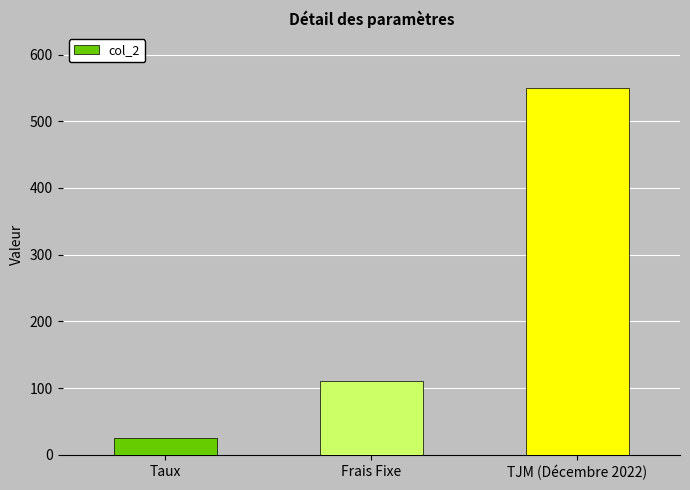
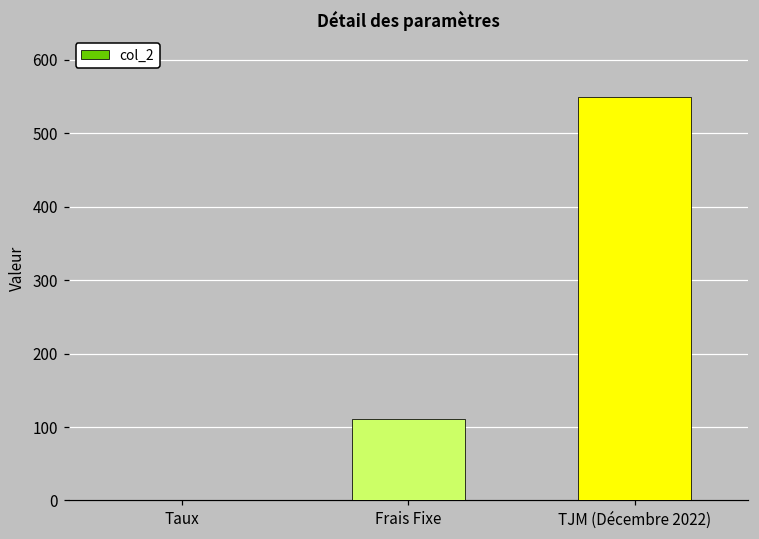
Taux: 20 -> 0
